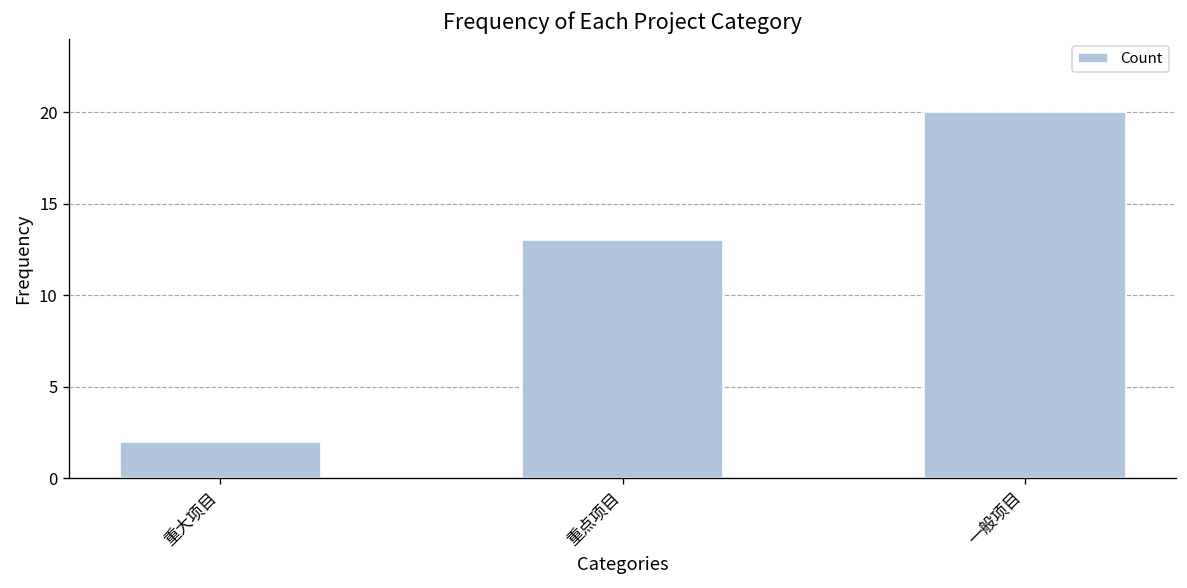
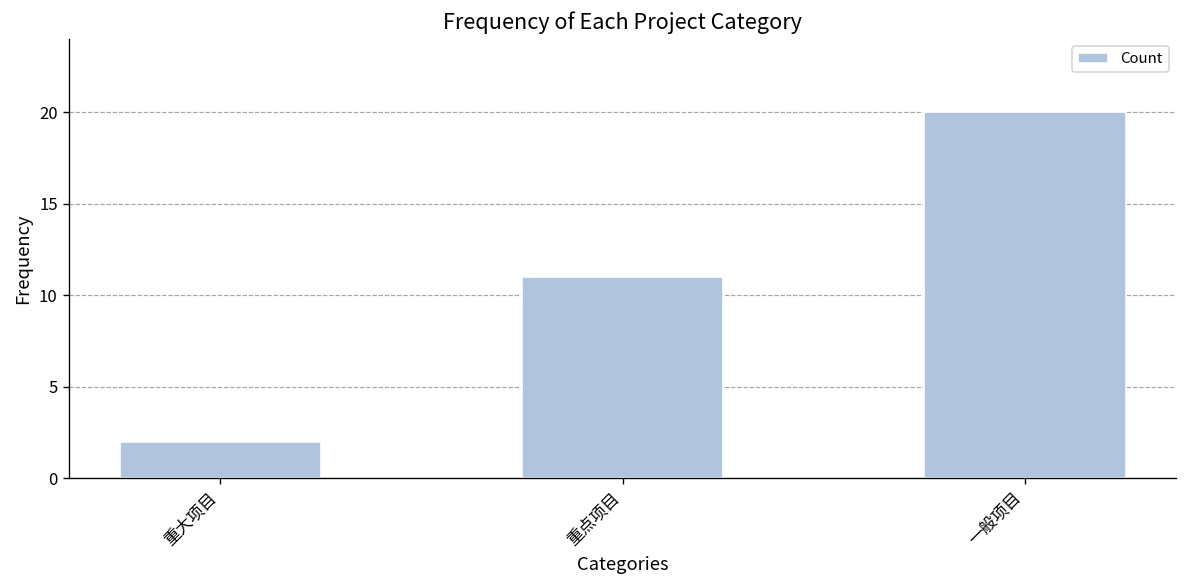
重点项目: 13 -> 11
